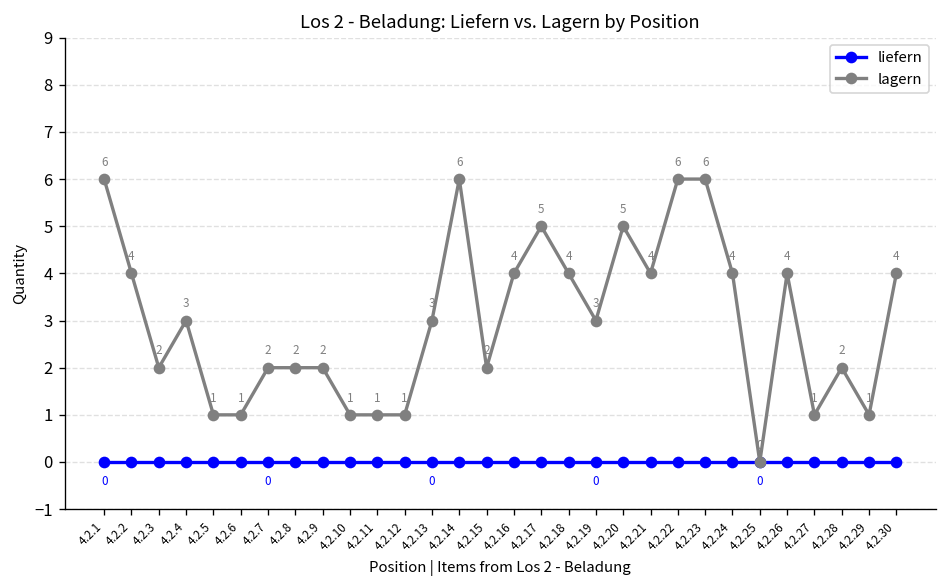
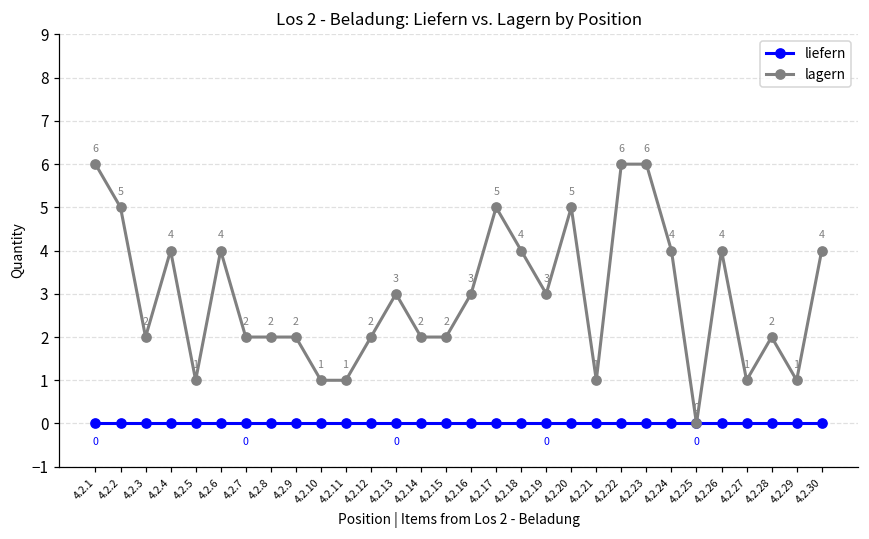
lagern, 4.2.2: 4 -> 5
lagern, 4.2.4: 3 -> 4
lagern, 4.2.6: 1 -> 4
lagern, 4.2.12: 1 -> 2
lagern, 4.2.14: 6 -> 2
lagern, 4.2.16: 4 -> 3
lagern, 4.2.21: 4 -> 1
